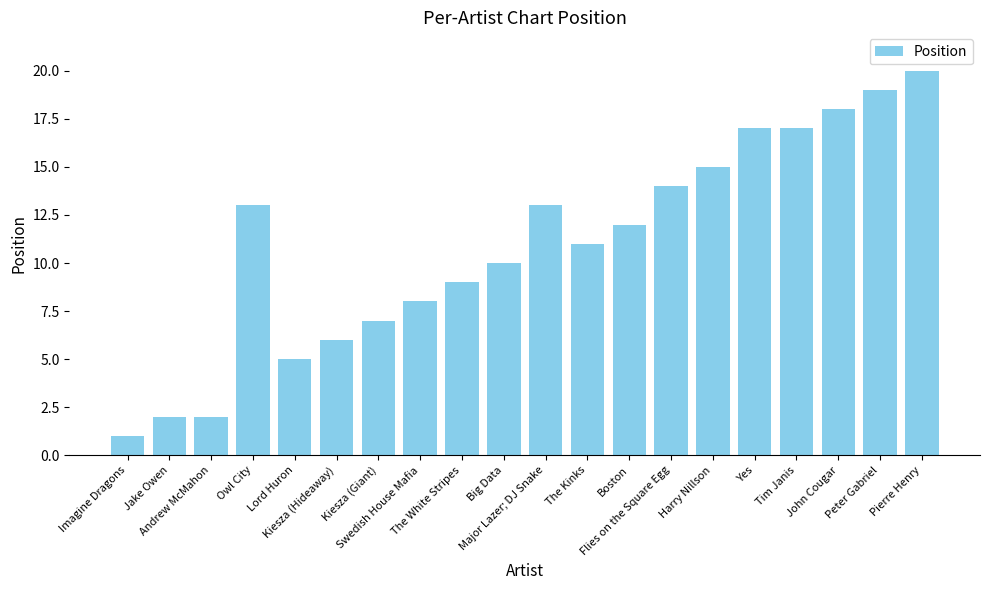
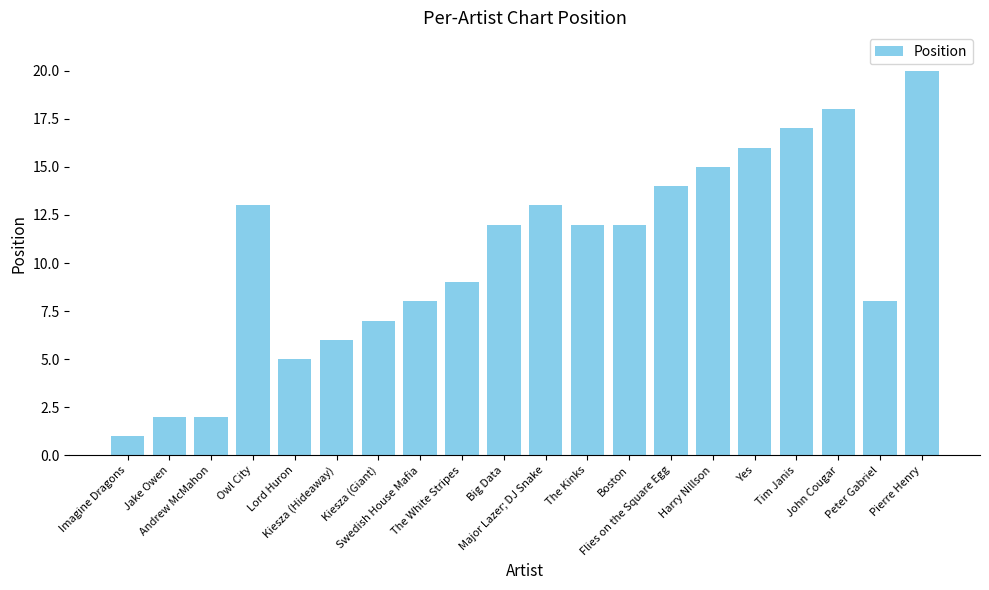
Big Data: 10 -> 12
The Kinks: 11 -> 12
Yes: 17 -> 16
Peter Gabriel: 19 -> 8
